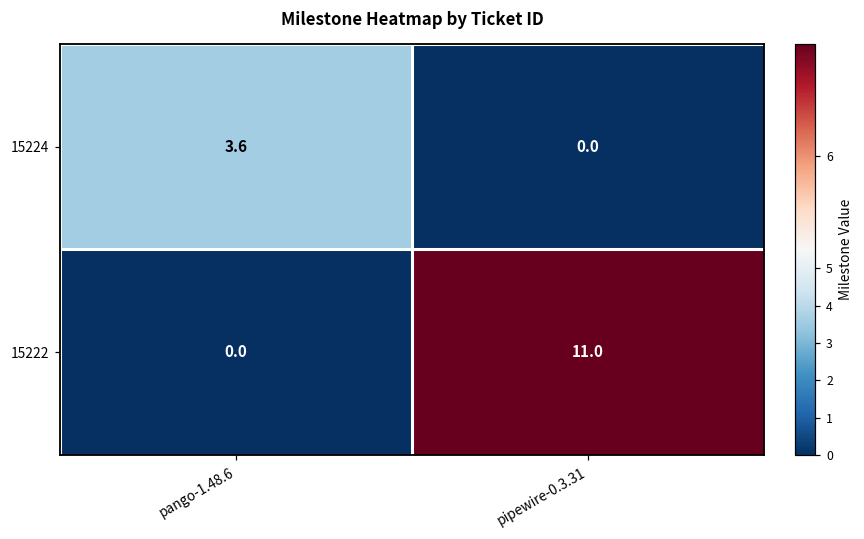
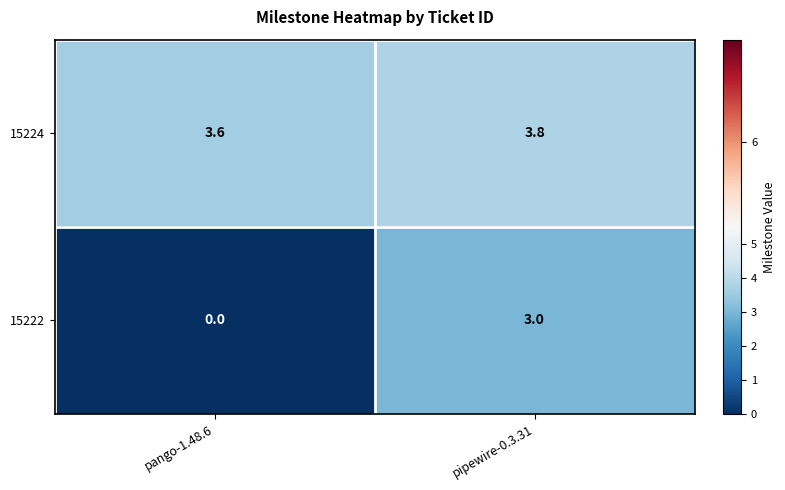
15224, pipewire-0.3.31: 0.0 -> 3.8
15222, pipewire-0.3.31: 11.0 -> 3.0
